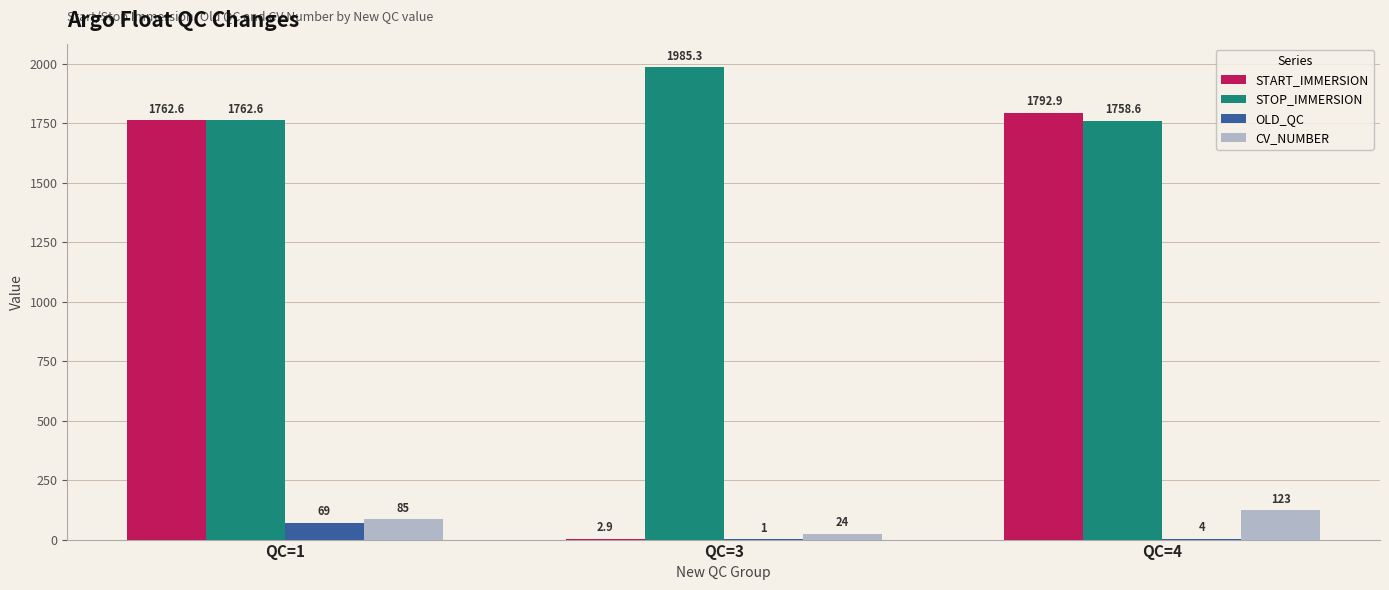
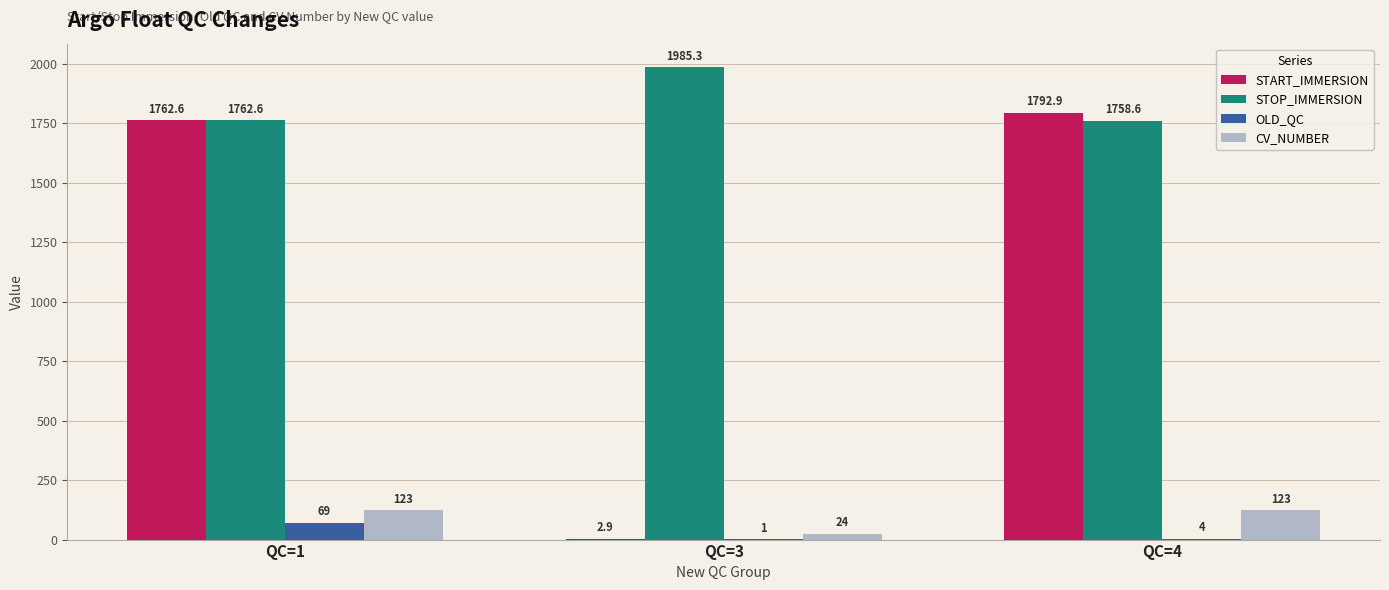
CV_NUMBER, QC=1: 85 -> 123
